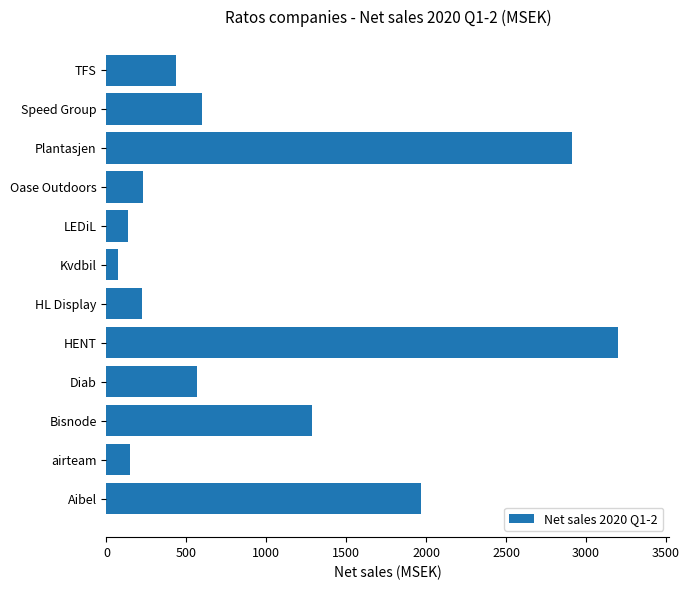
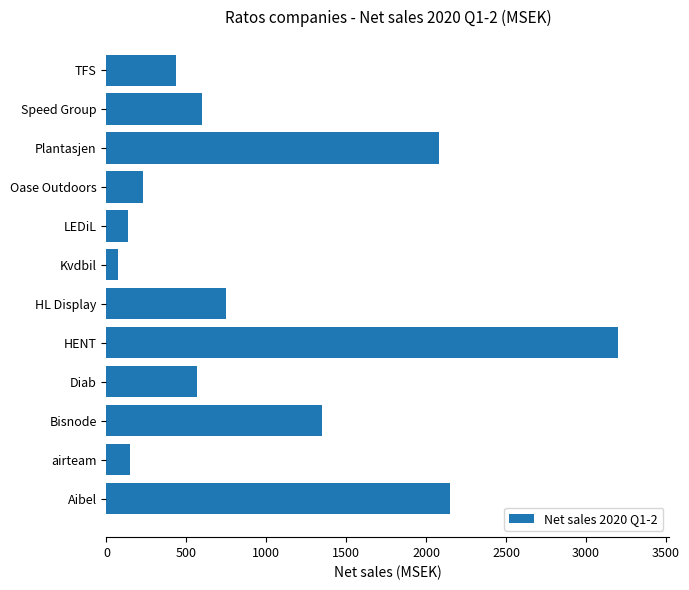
Plantasjen: 2910 -> 2080
HL Display: 220 -> 750
Bisnode: 1290 -> 1350
Aibel: 1970 -> 2150
